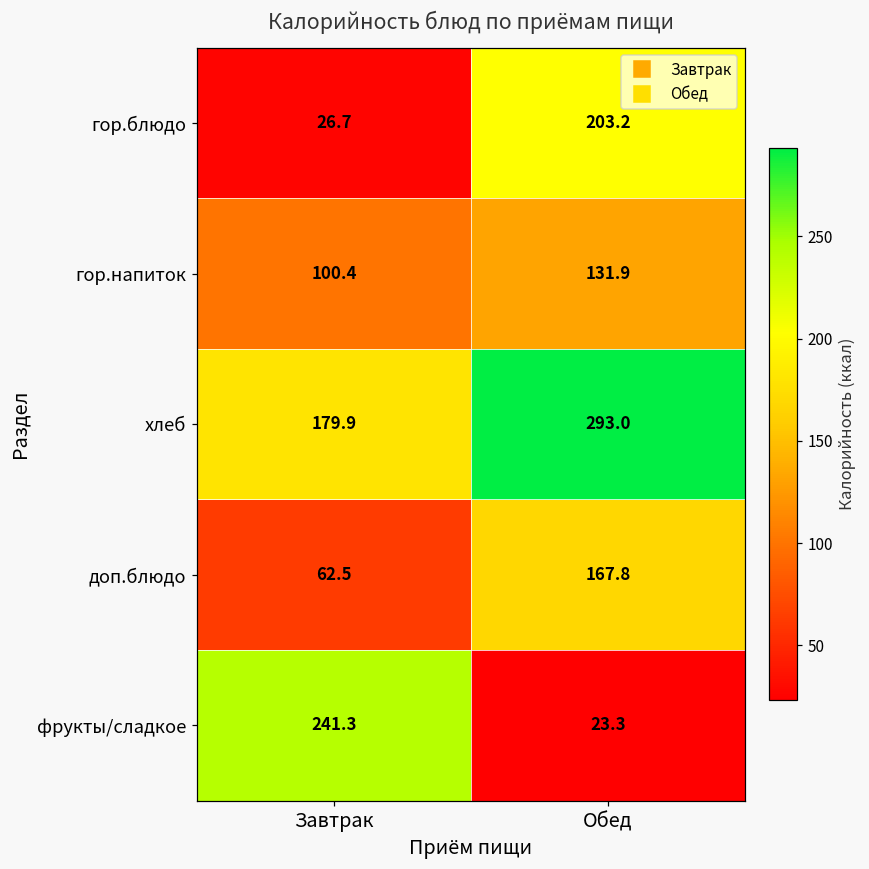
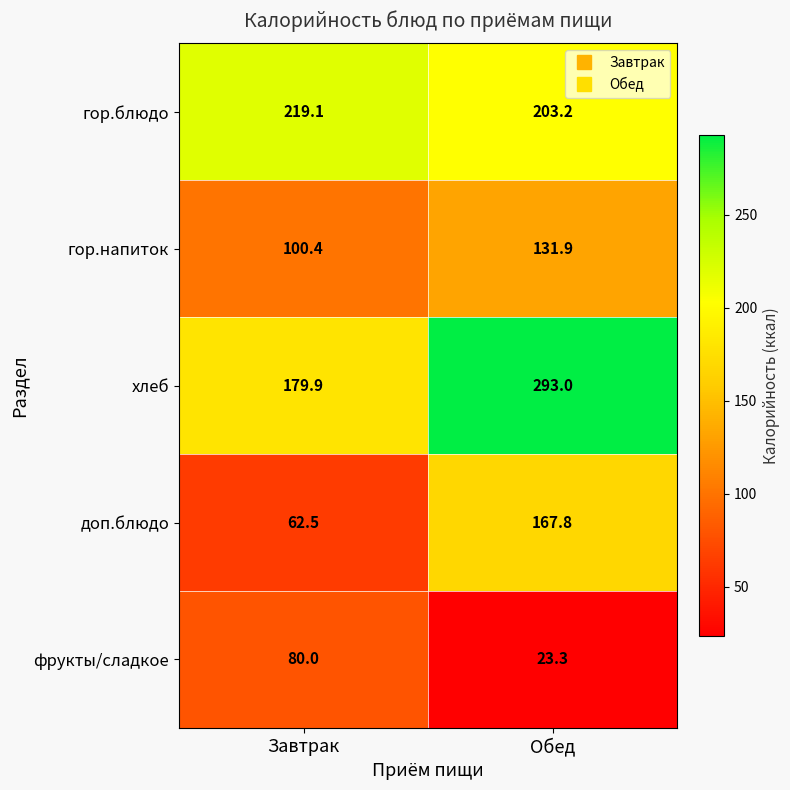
гор.блюдо, Завтрак: 26.7 -> 219.1
фрукты/сладкое, Завтрак: 241.3 -> 80.0
